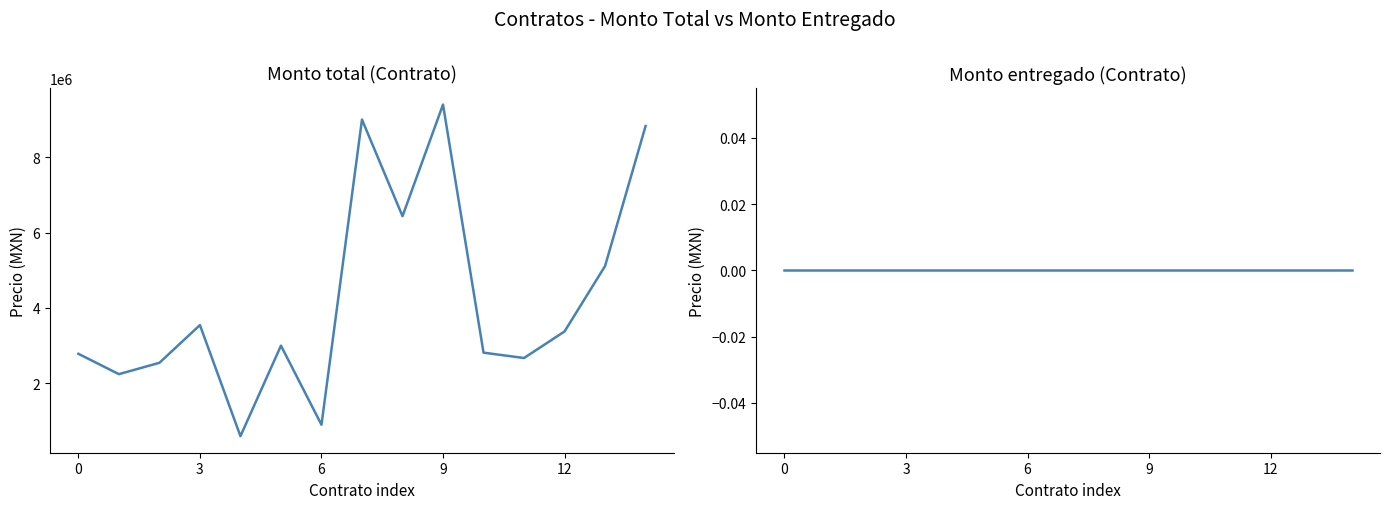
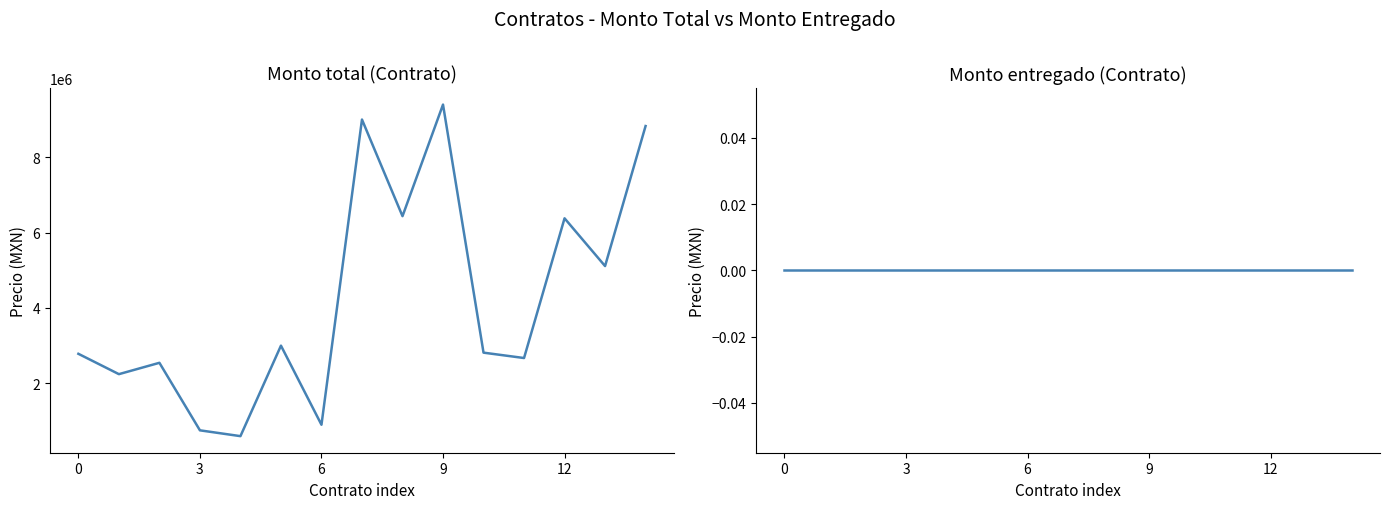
Monto total (Contrato), 3: 3500000 -> 700000
Monto total (Contrato), 12: 3400000 -> 6400000
